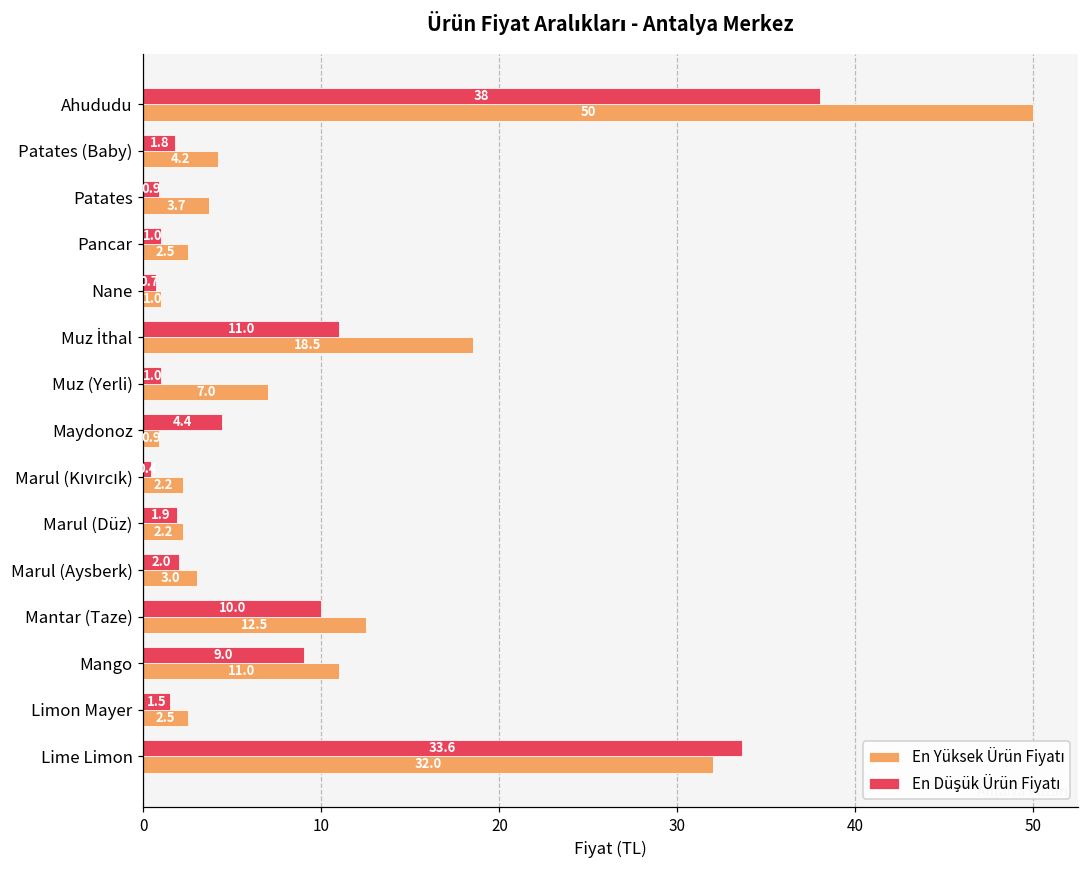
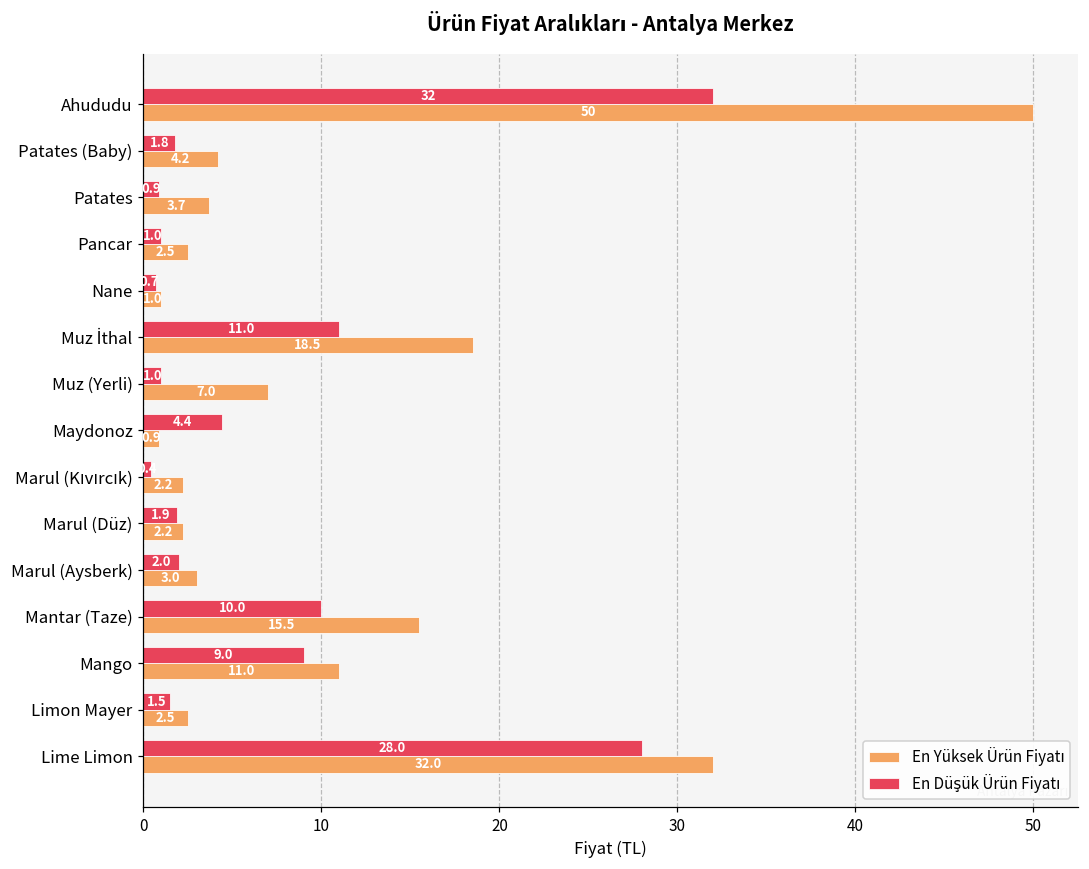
En Düşük Ürün Fiyatı, Ahududu: 38 -> 32
En Yüksek Ürün Fiyatı, Mantar (Taze): 12.5 -> 15.5
En Düşük Ürün Fiyatı, Lime Limon: 33.6 -> 28.0
